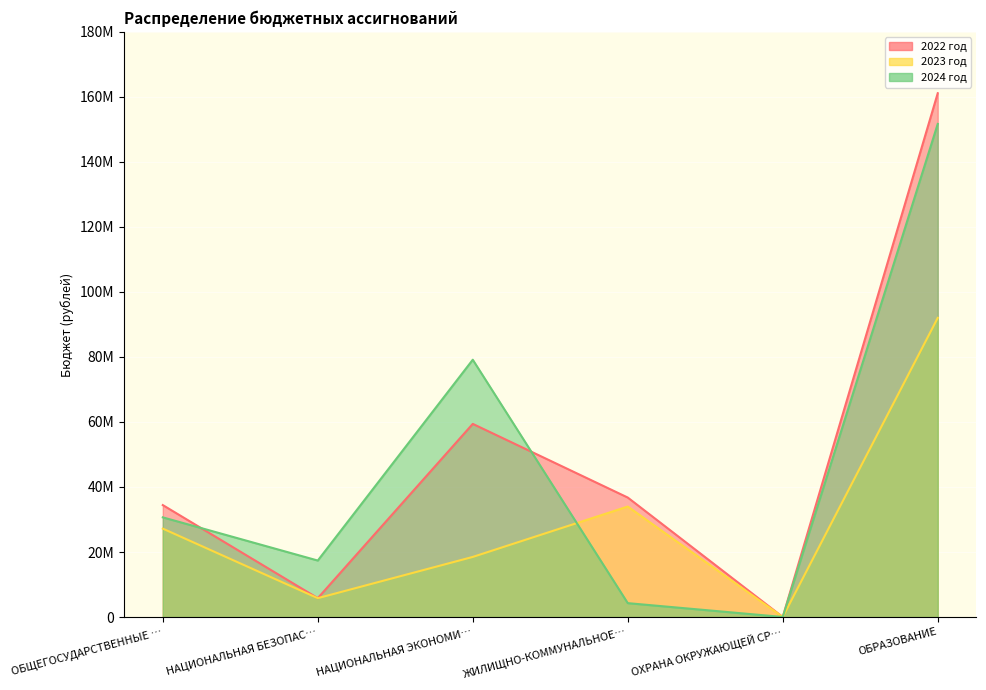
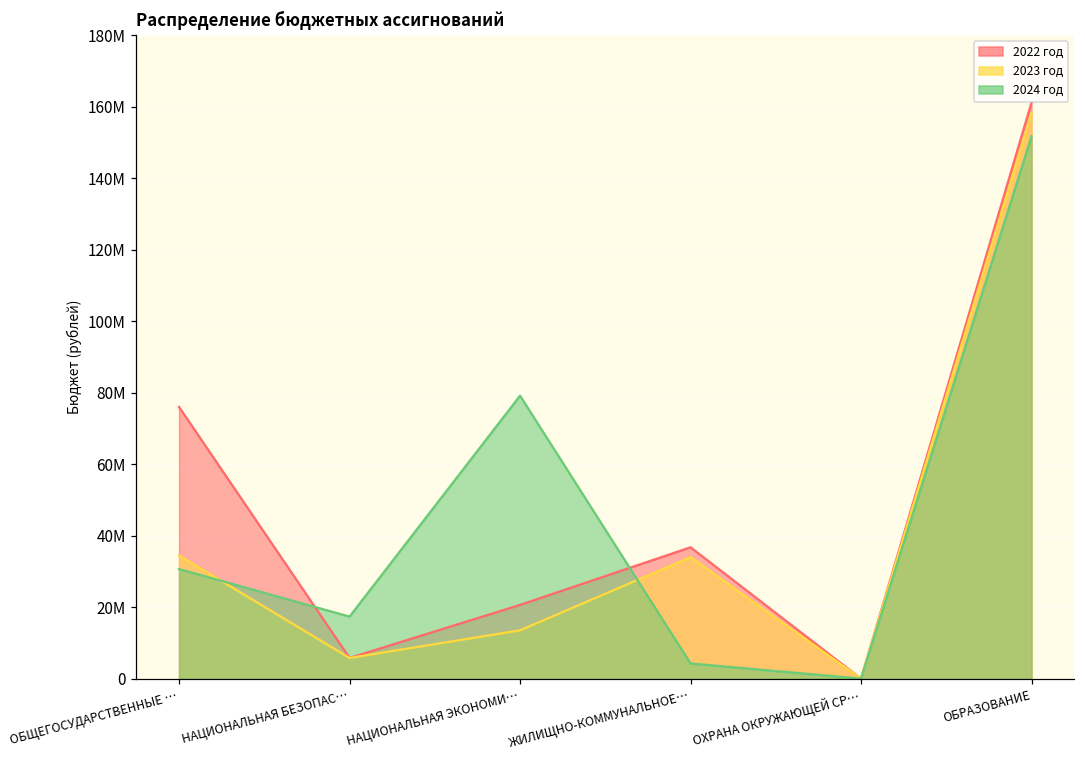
2022 год, ОБЩЕГОСУДАРСТВЕННЫЕ …: 34000000 -> 76000000
2023 год, ОБЩЕГОСУДАРСТВЕННЫЕ …: 27000000 -> 34000000
2022 год, НАЦИОНАЛЬНАЯ ЭКОНОМИ…: 59000000 -> 21000000
2023 год, НАЦИОНАЛЬНАЯ ЭКОНОМИ…: 18000000 -> 14000000
2023 год, ОБРАЗОВАНИЕ: 92000000 -> 158000000
